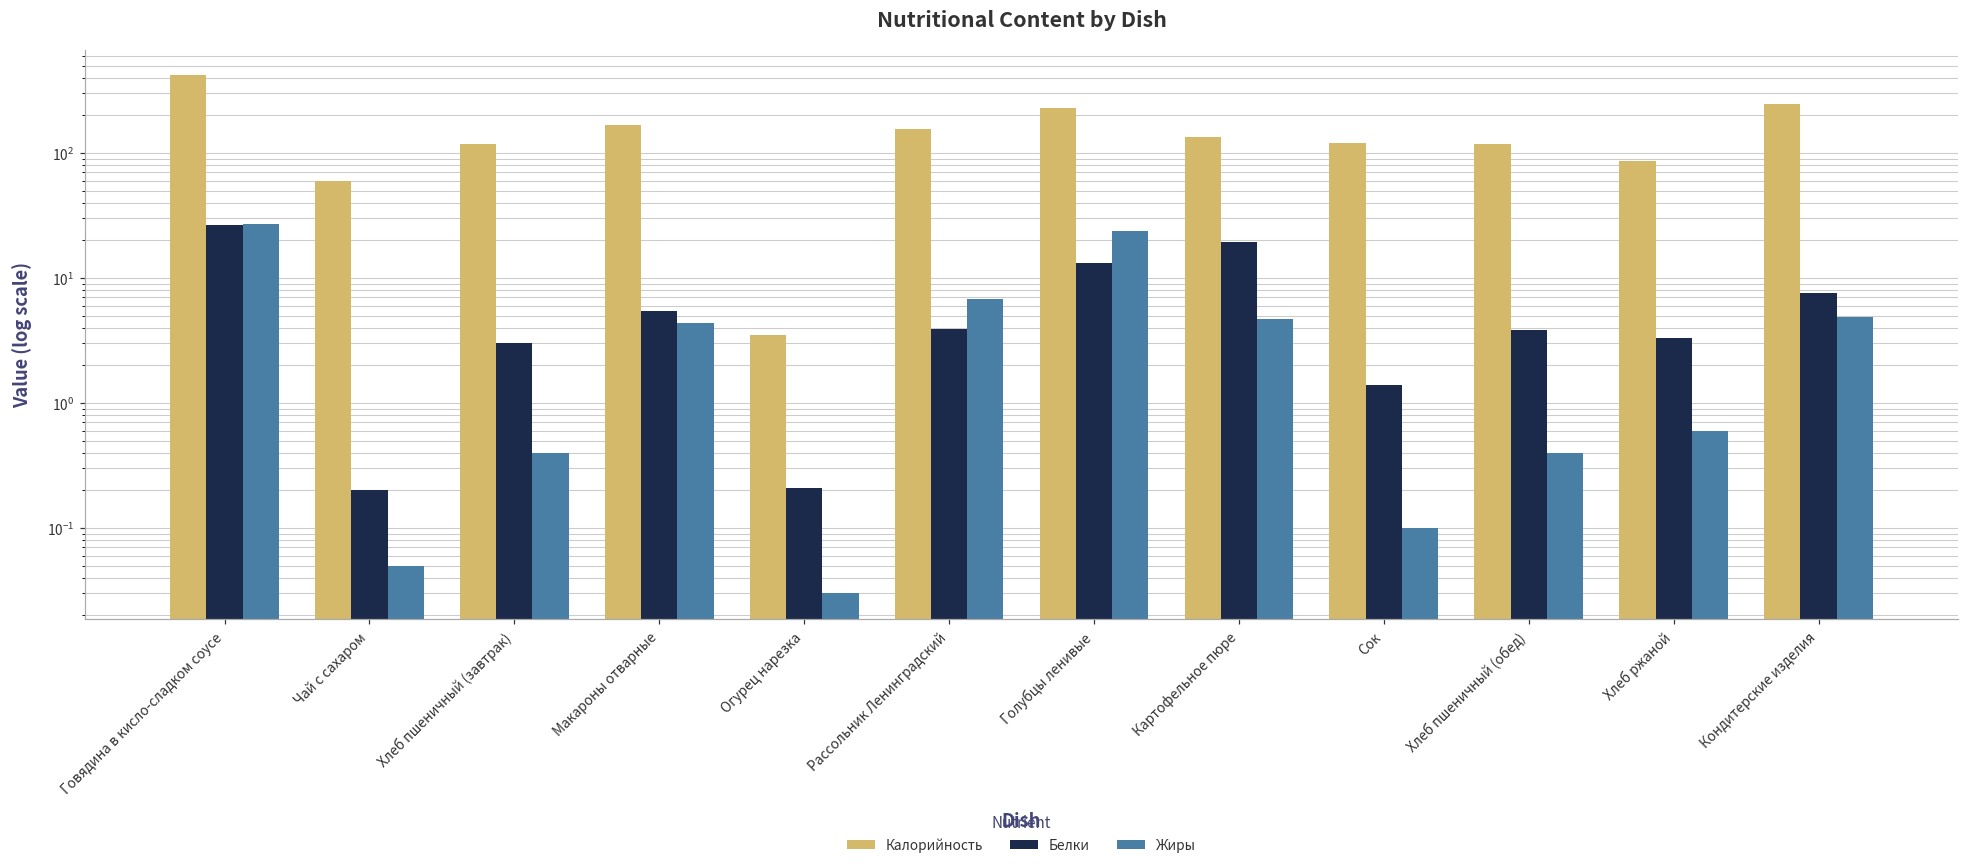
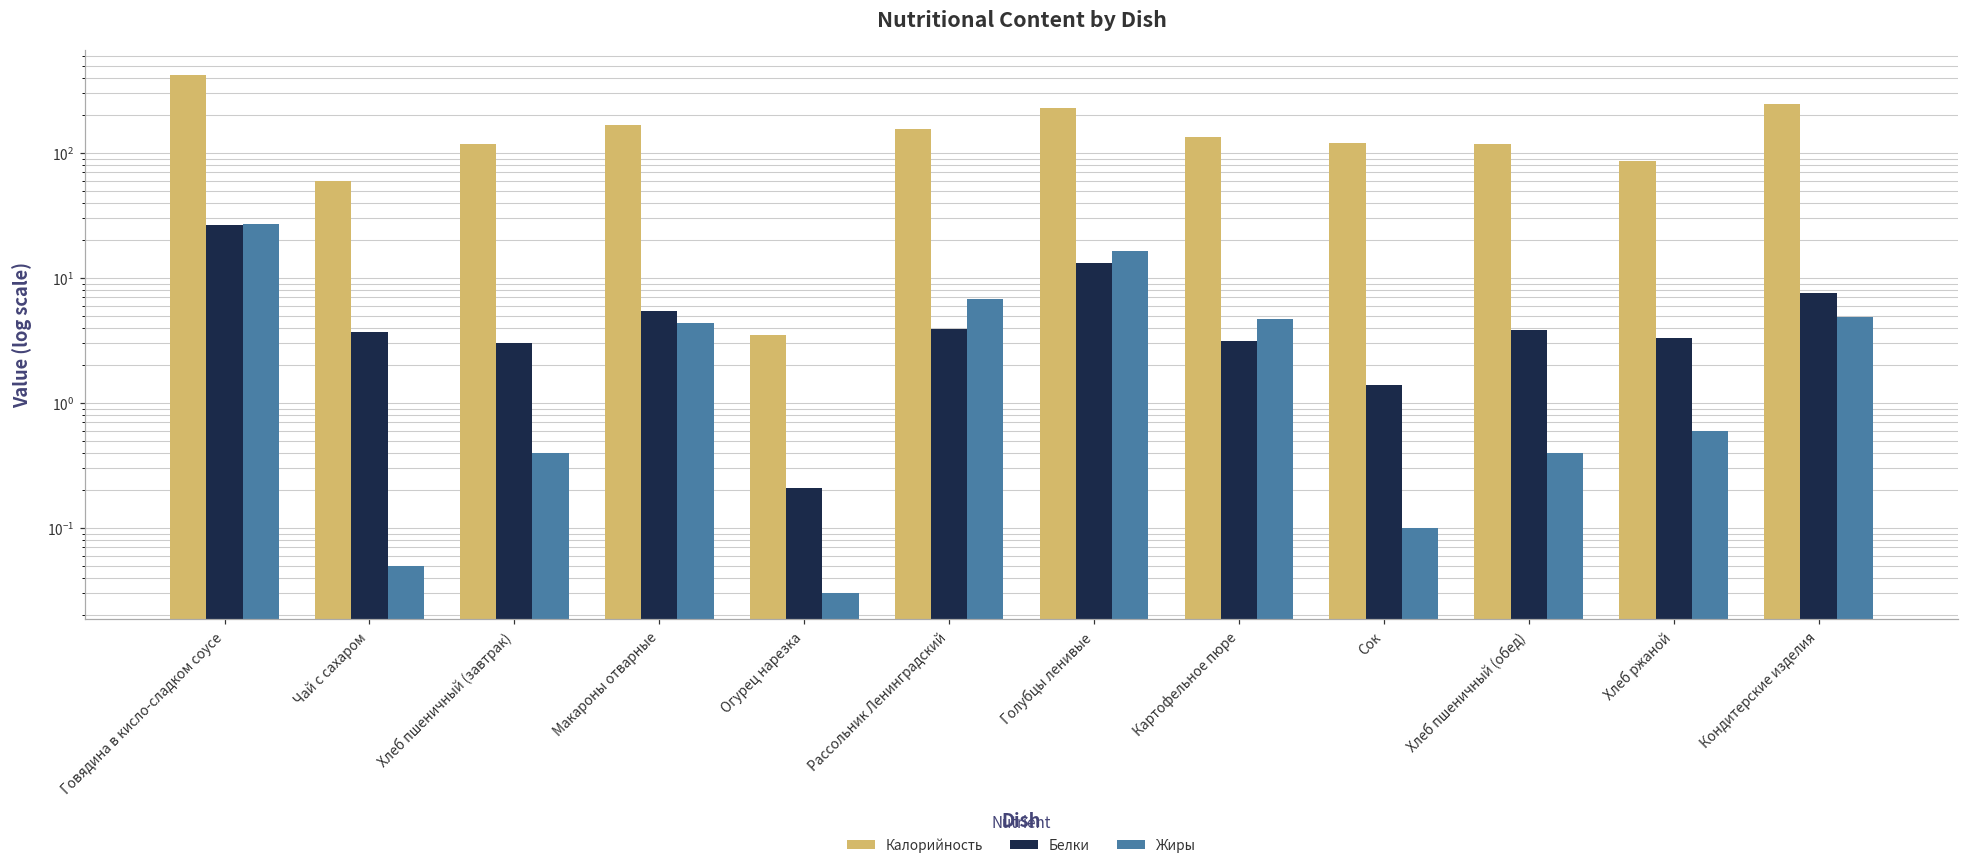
Белки, Чай с сахаром: 0.2 -> 3.7
Жиры, Голубцы ленивые: 24 -> 17
Белки, Картофельное пюре: 19 -> 3.1
